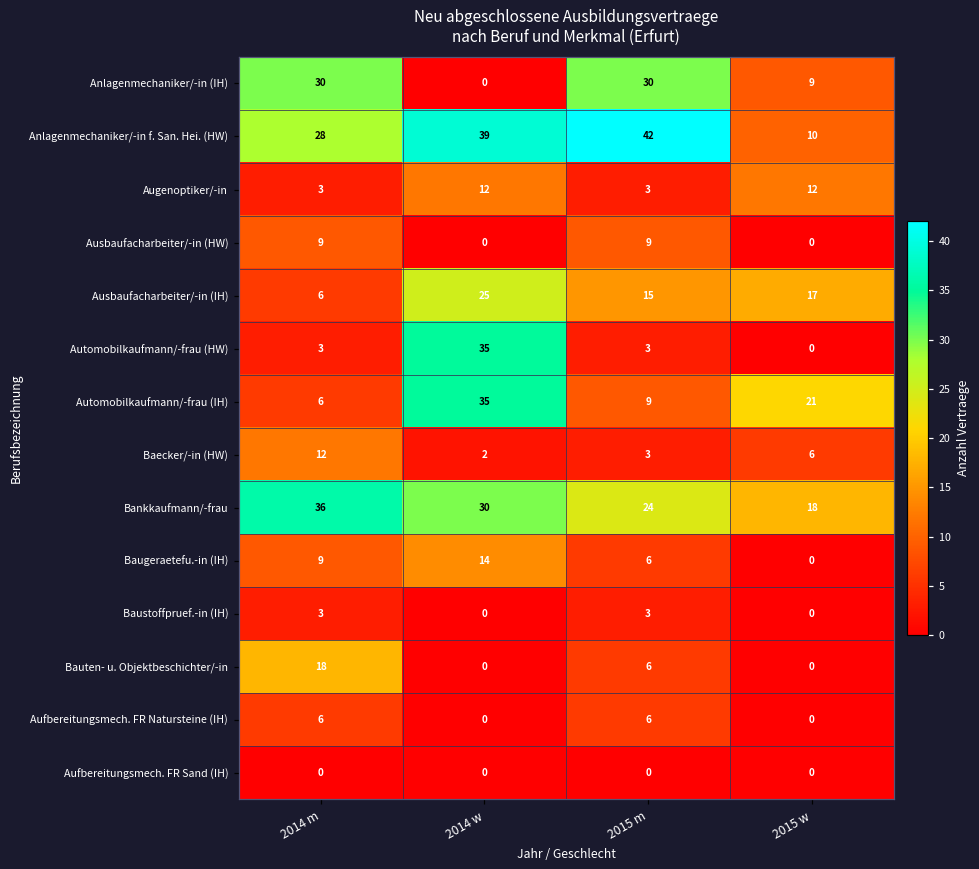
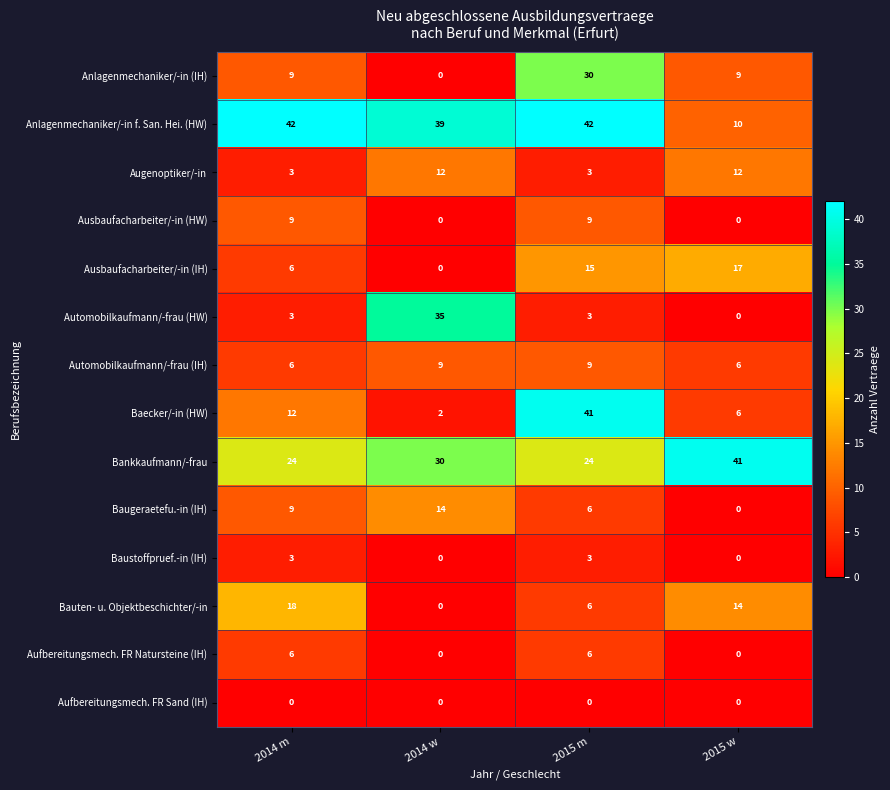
Anlagenmechaniker/-in (IH), 2014 m: 30 -> 9
Anlagenmechaniker/-in f. San. Hei. (HW), 2014 m: 28 -> 42
Ausbaufacharbeiter/-in (IH), 2014 w: 25 -> 0
Automobilkaufmann/-frau (IH), 2014 w: 35 -> 9
Automobilkaufmann/-frau (IH), 2015 w: 21 -> 6
Baecker/-in (HW), 2015 m: 3 -> 41
Bankkaufmann/-frau, 2014 m: 36 -> 24
Bankkaufmann/-frau, 2015 w: 18 -> 41
Bauten- u. Objektbeschichter/-in, 2015 w: 0 -> 14
